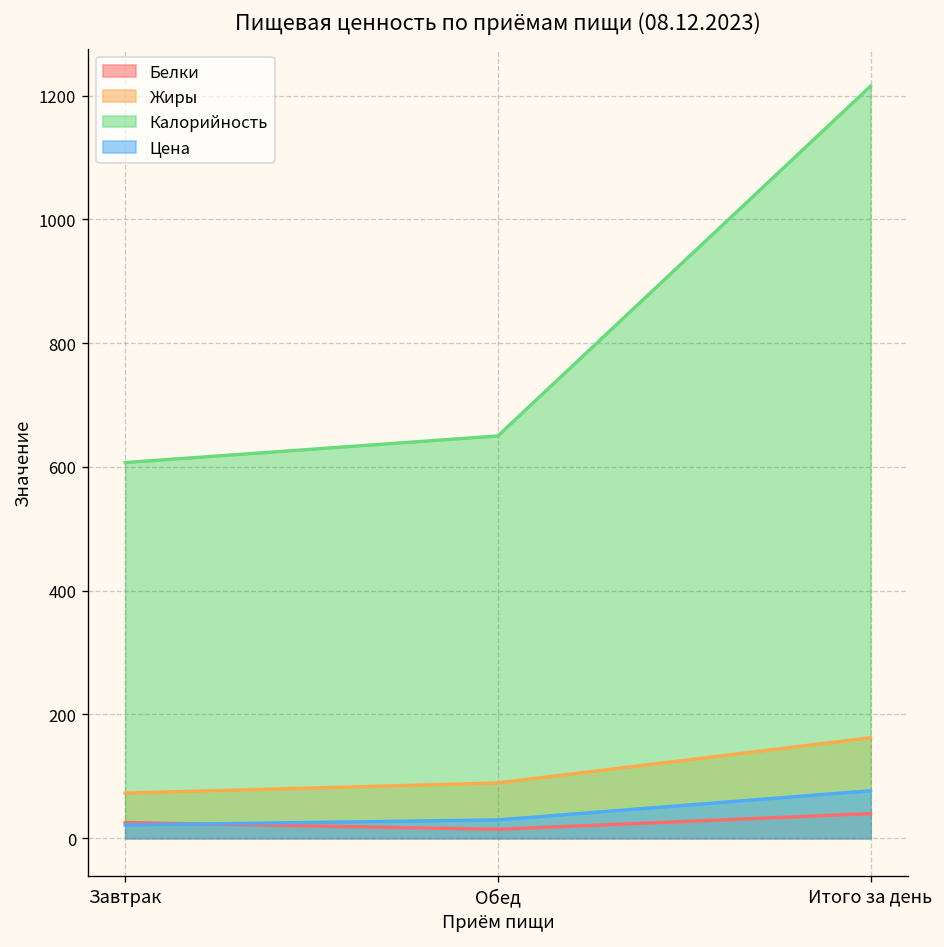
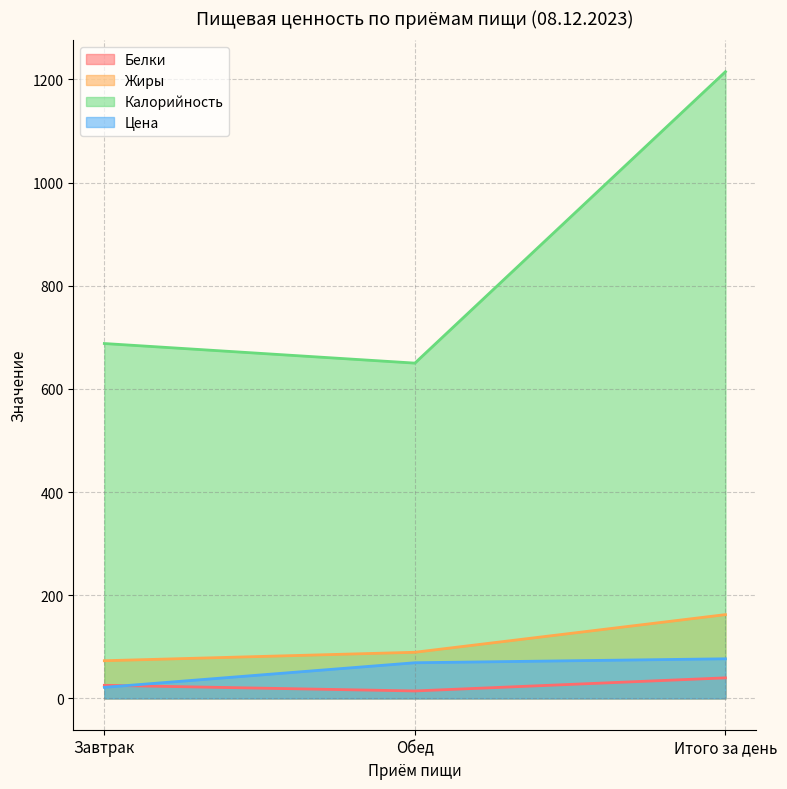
Калорийность, Завтрак: 610 -> 690
Цена, Обед: 30 -> 70
